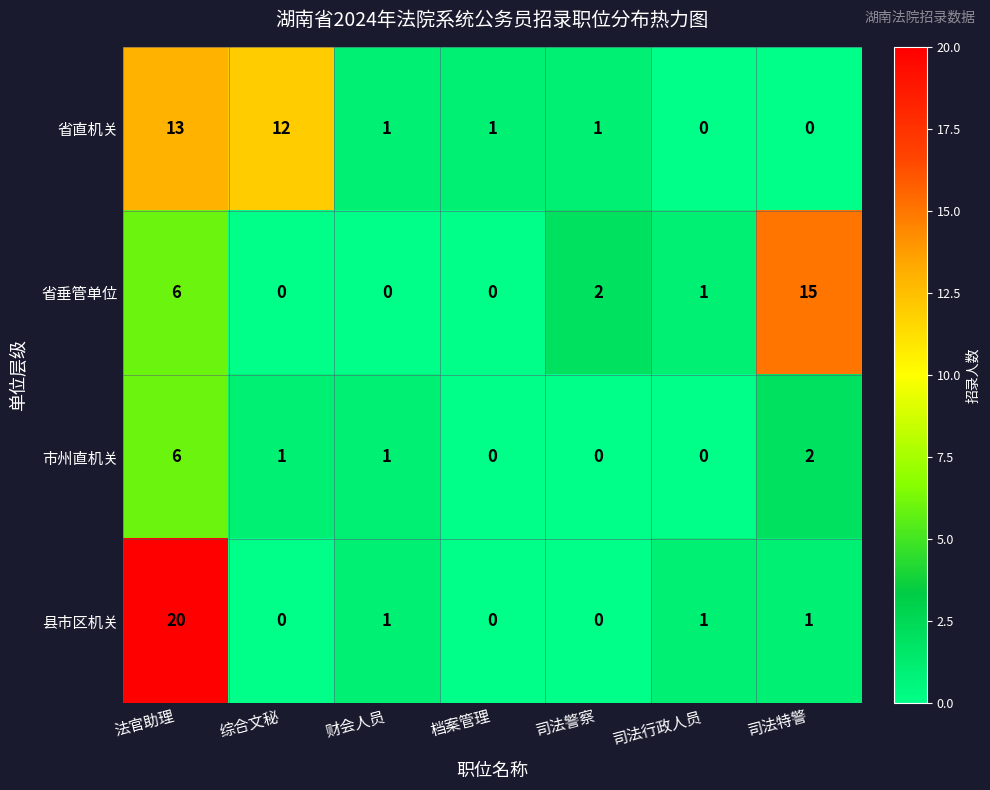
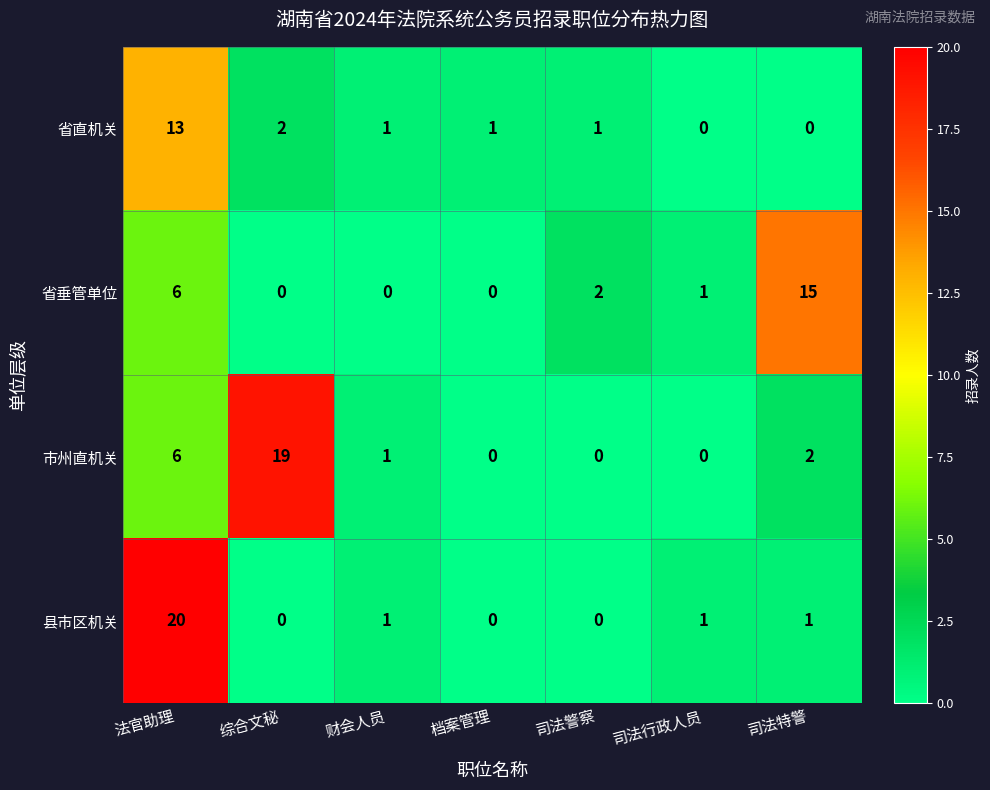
省直机关, 综合文秘: 12 -> 2
市州直机关, 综合文秘: 1 -> 19
